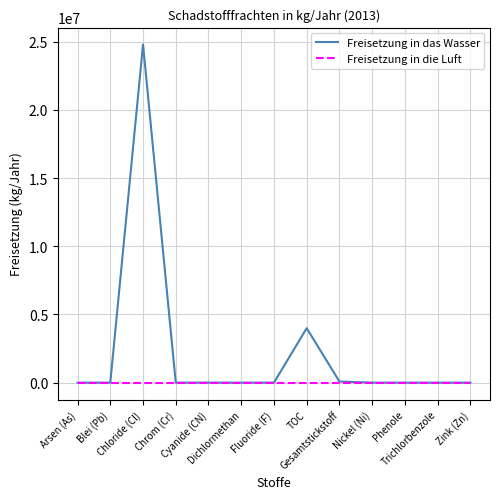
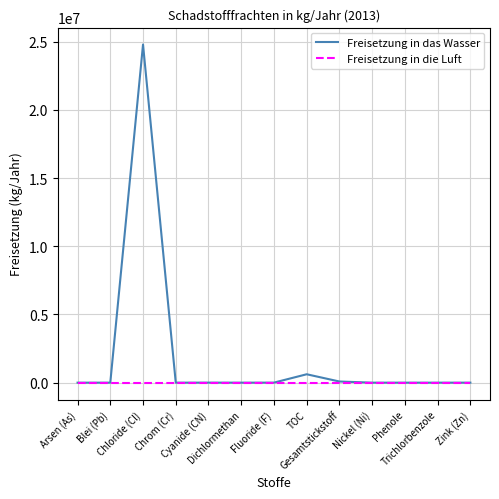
Freisetzung in das Wasser, TOC: 4000000 -> 600000
